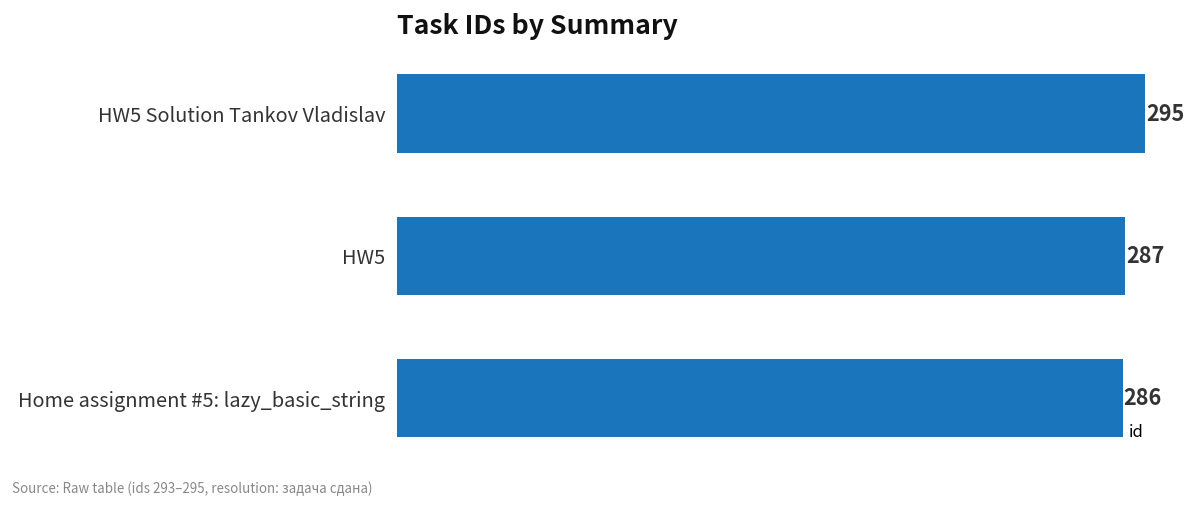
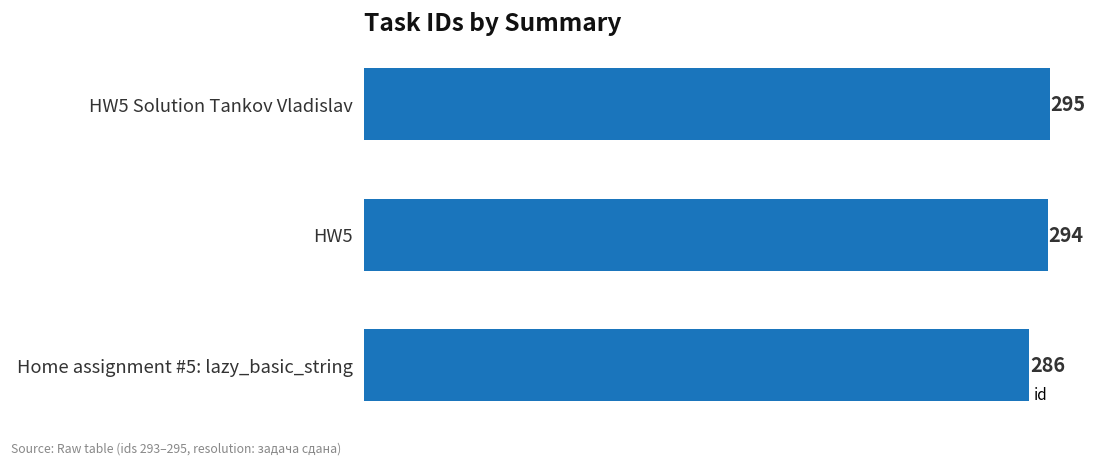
HW5: 287 -> 294
